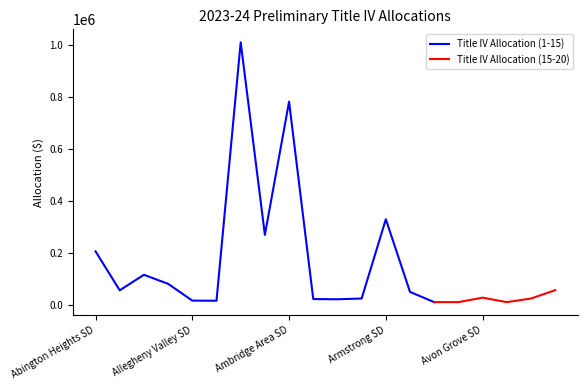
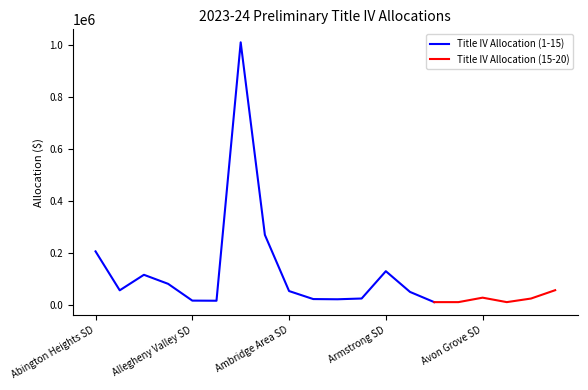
Title IV Allocation (1-15), Ambridge Area SD: 780000 -> 50000
Title IV Allocation (1-15), Armstrong SD: 330000 -> 130000
